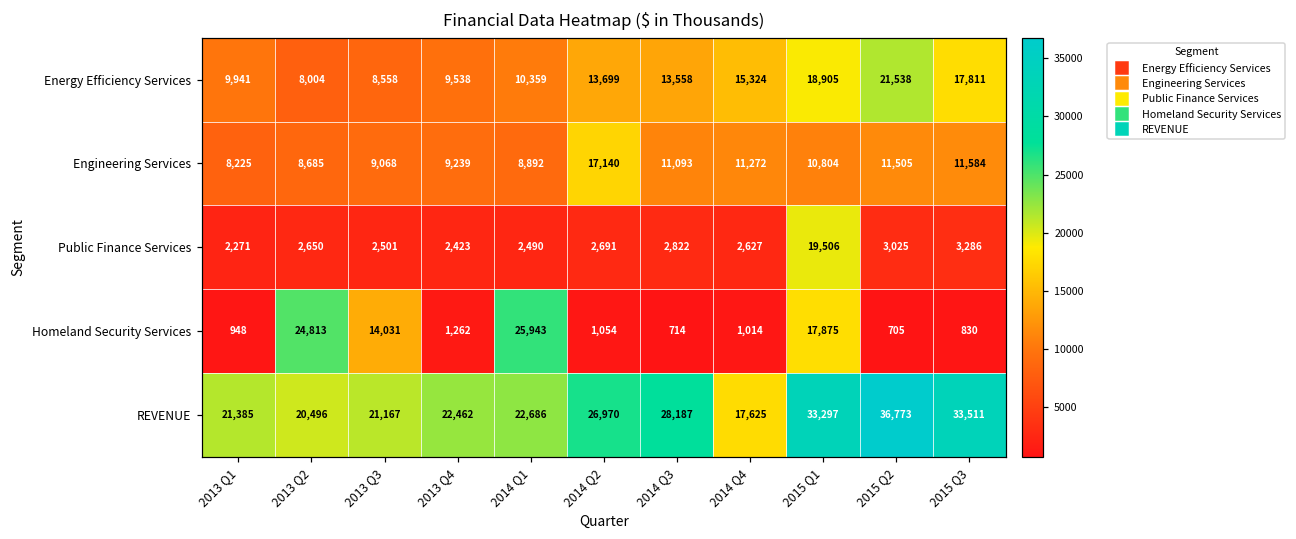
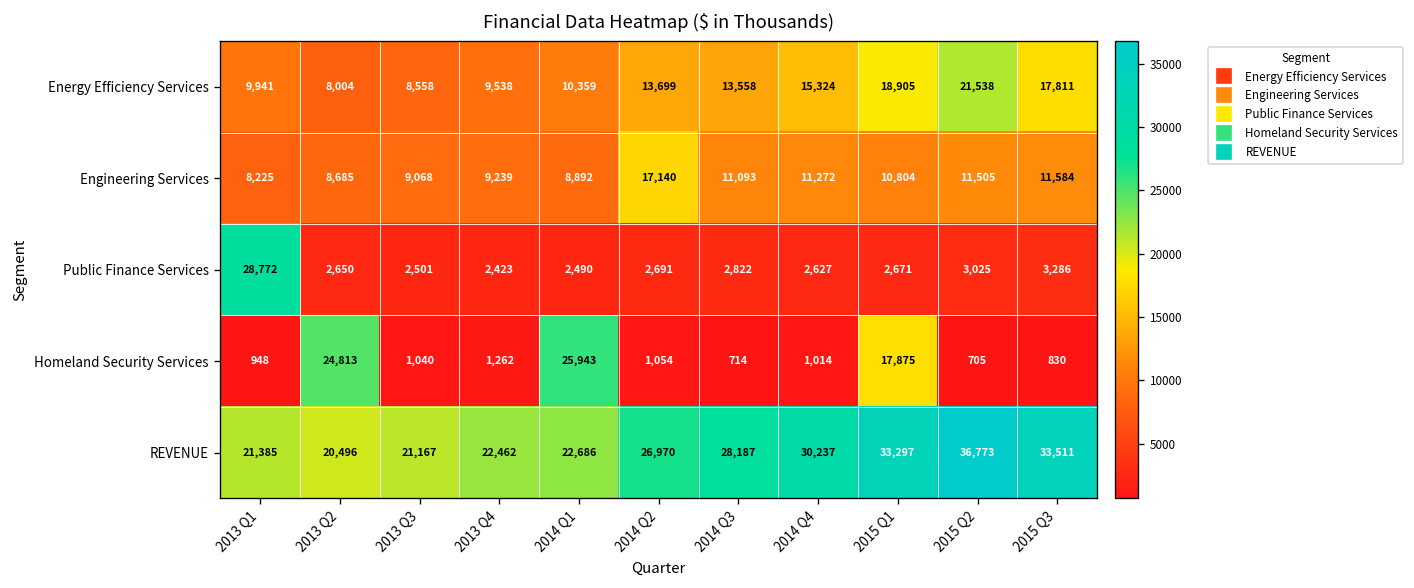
Public Finance Services, 2013 Q1: 2,271 -> 28,772
Public Finance Services, 2015 Q1: 19,506 -> 2,671
Homeland Security Services, 2013 Q3: 14,031 -> 1,040
REVENUE, 2014 Q4: 17,625 -> 30,237
